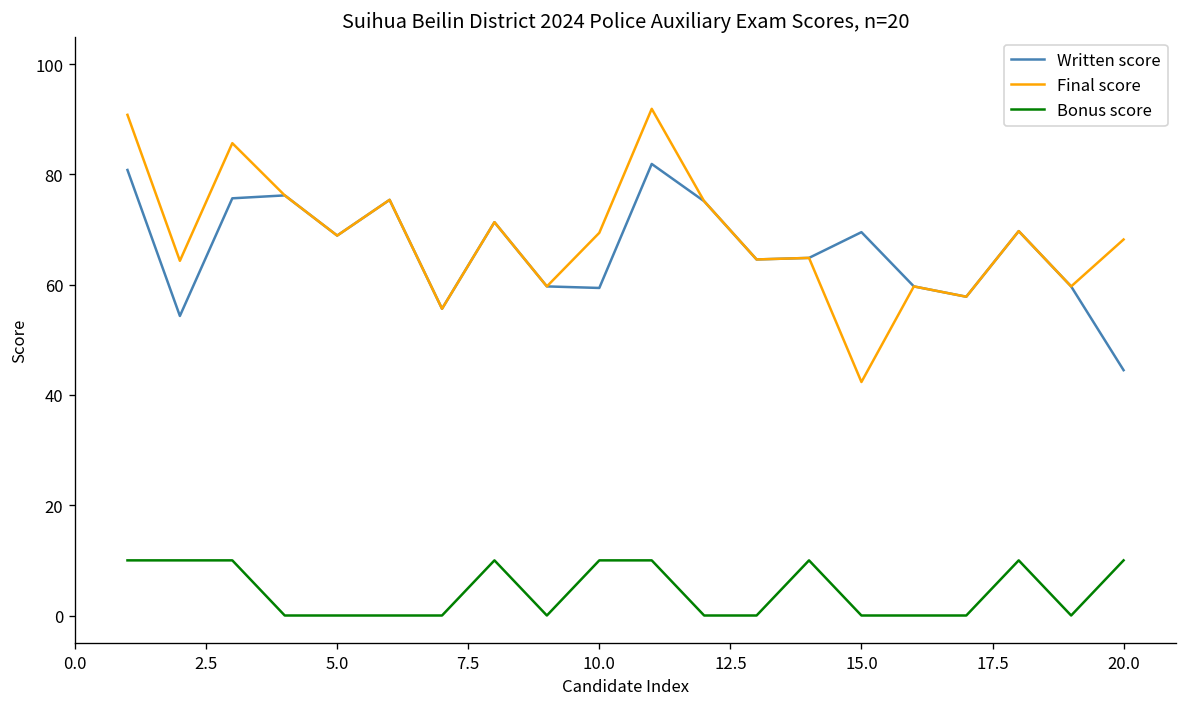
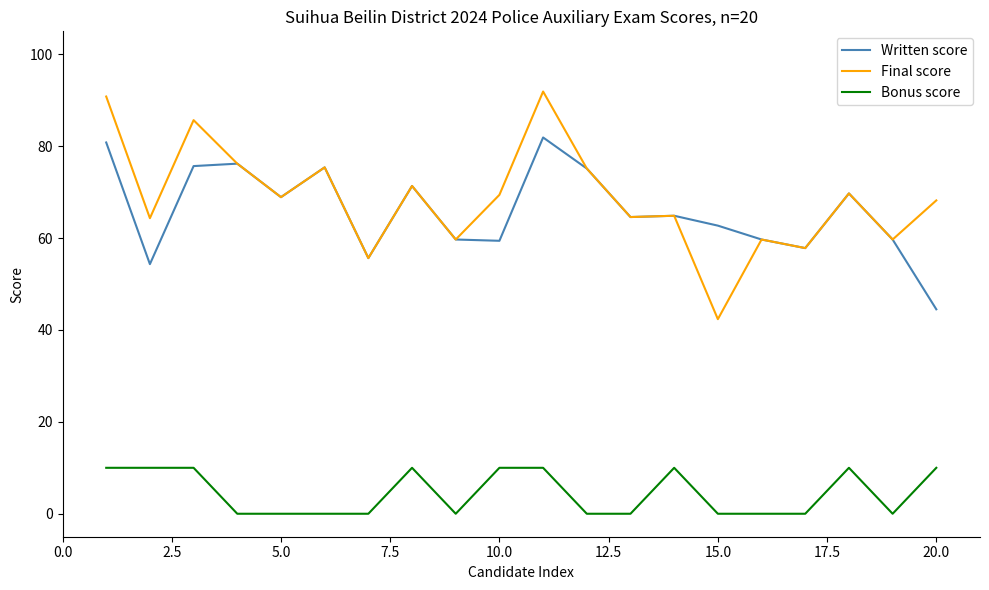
Written score, 15.0: 70 -> 63
